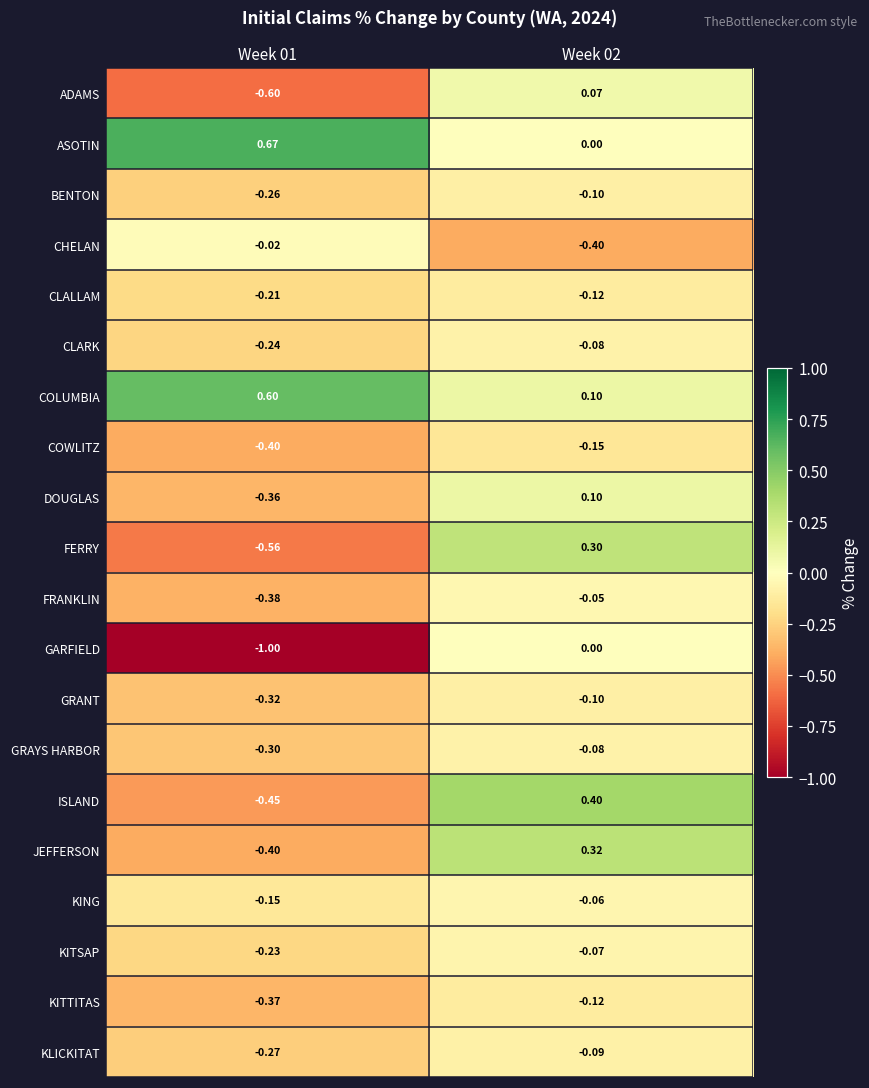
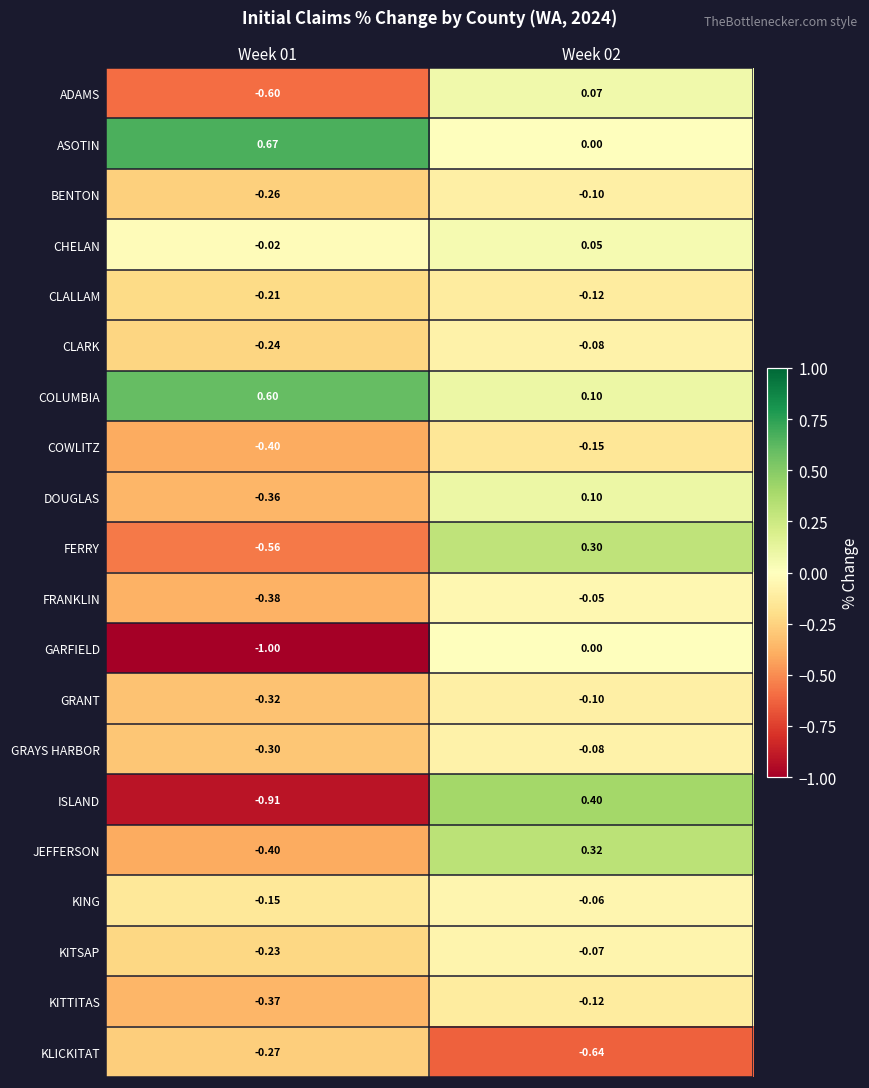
CHELAN, Week 02: -0.40 -> 0.05
ISLAND, Week 01: -0.45 -> -0.91
KLICKITAT, Week 02: -0.09 -> -0.64
